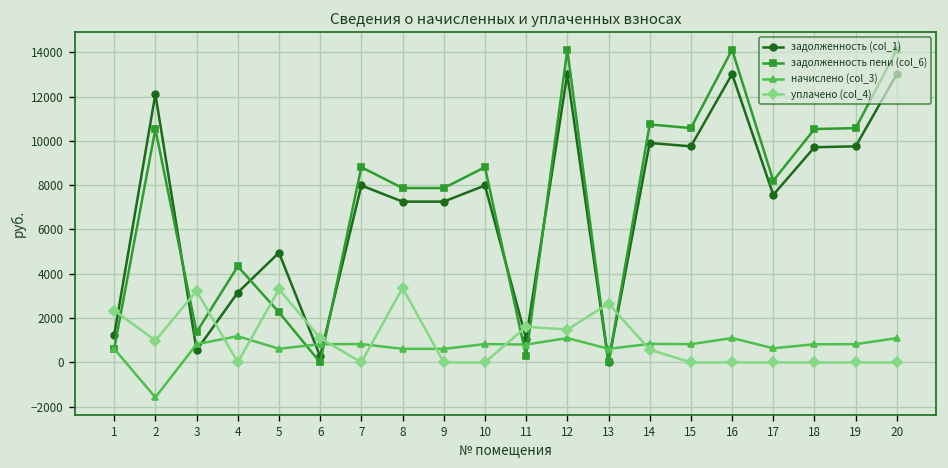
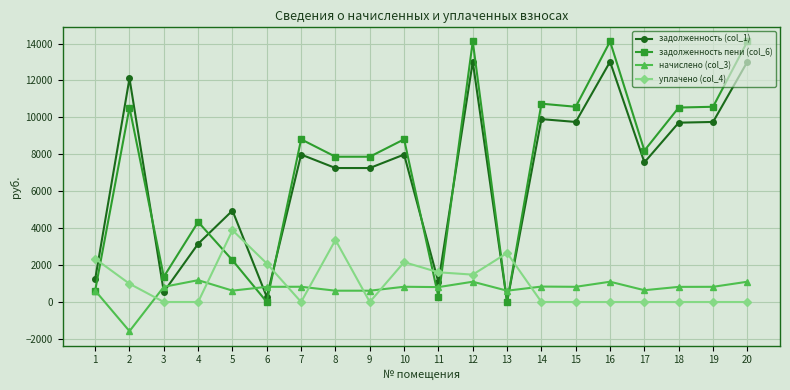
уплачено (col_4), 3: 3200 -> 0
уплачено (col_4), 5: 3300 -> 3900
уплачено (col_4), 6: 1100 -> 2100
уплачено (col_4), 10: 0 -> 2200
уплачено (col_4), 14: 600 -> 0
